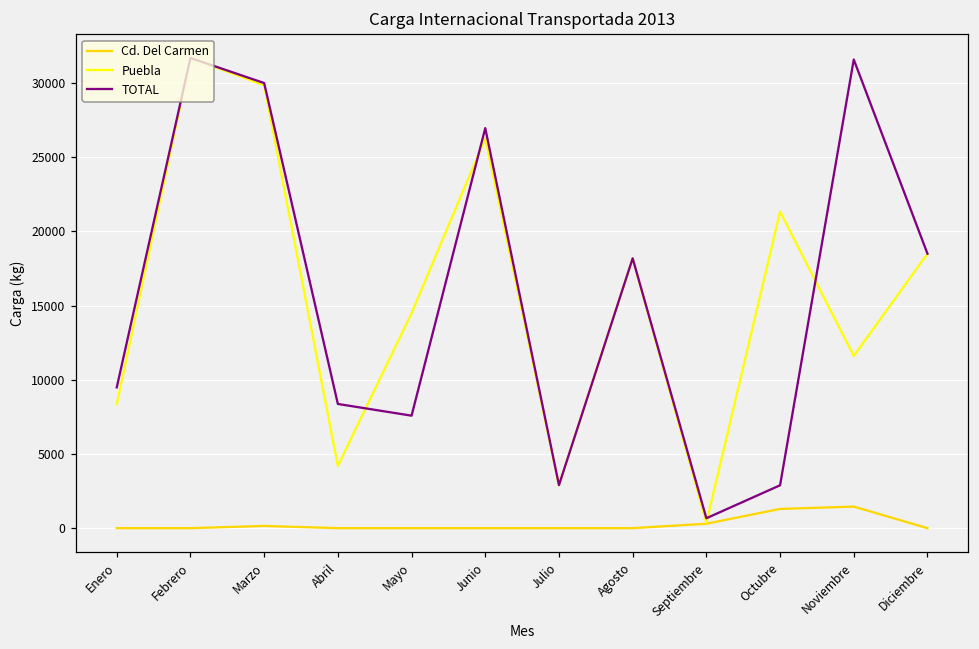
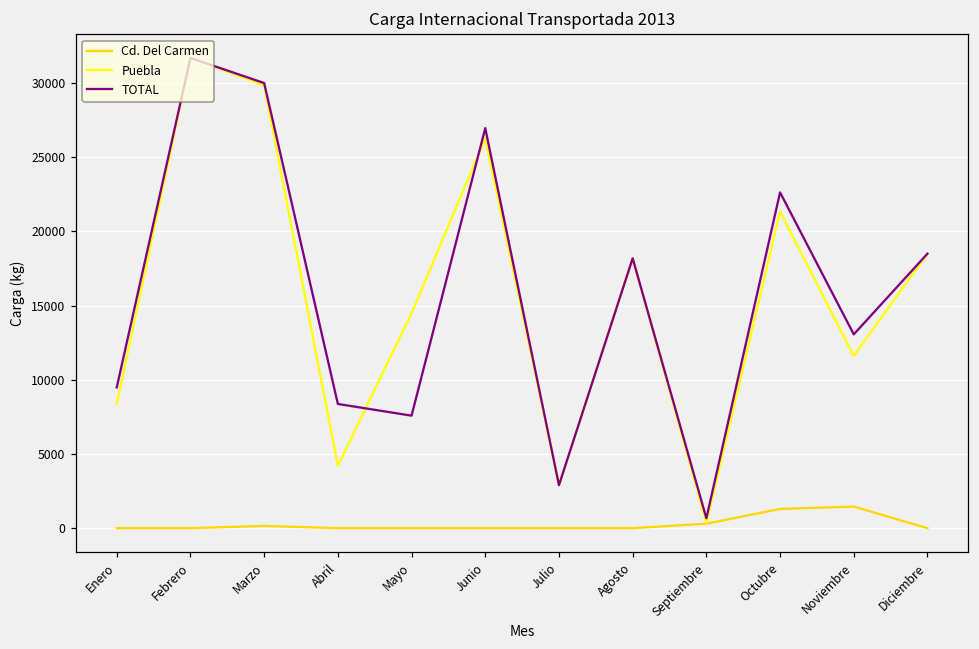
TOTAL, Octubre: 2900 -> 22600
TOTAL, Noviembre: 31600 -> 13100
